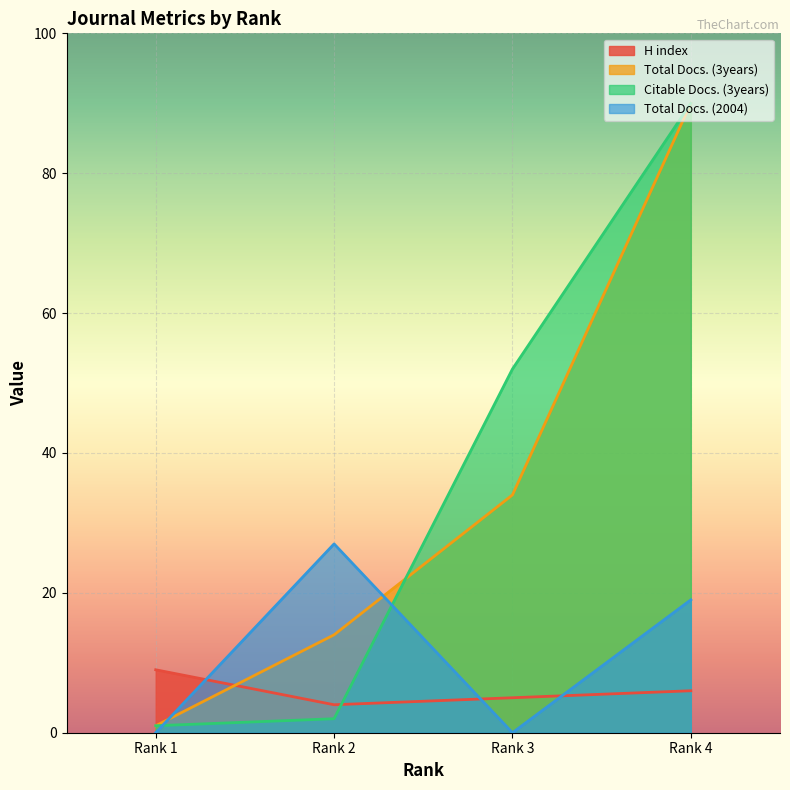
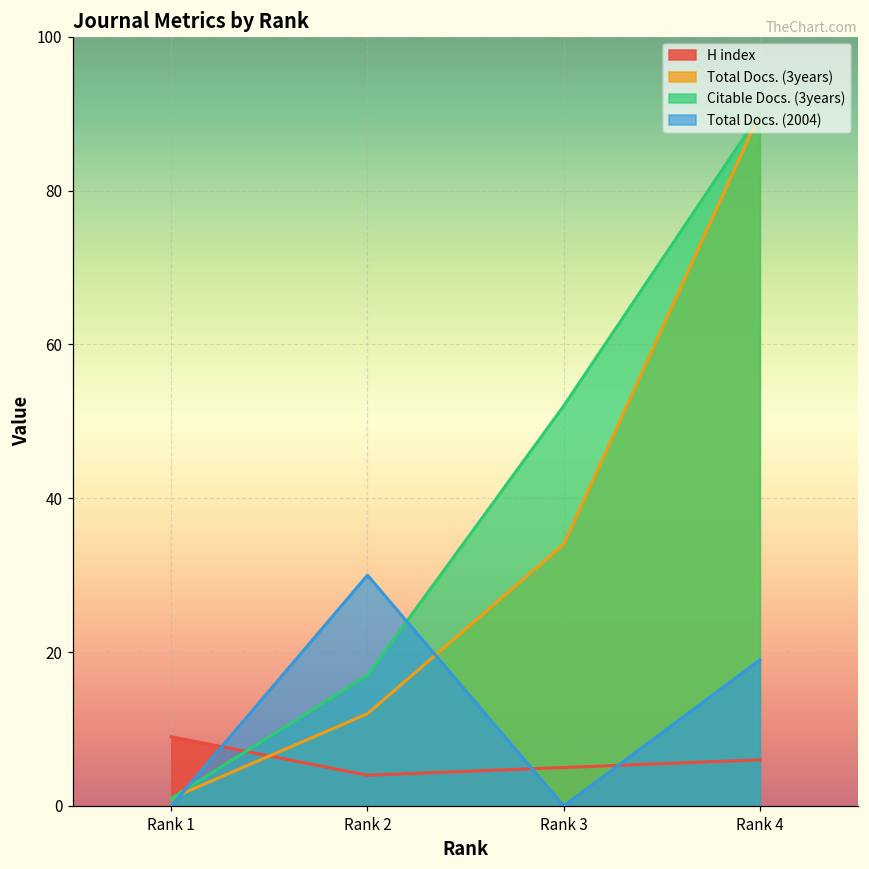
Total Docs. (3years), Rank 2: 14 -> 12
Citable Docs. (3years), Rank 2: 2 -> 17
Total Docs. (2004), Rank 2: 27 -> 30
